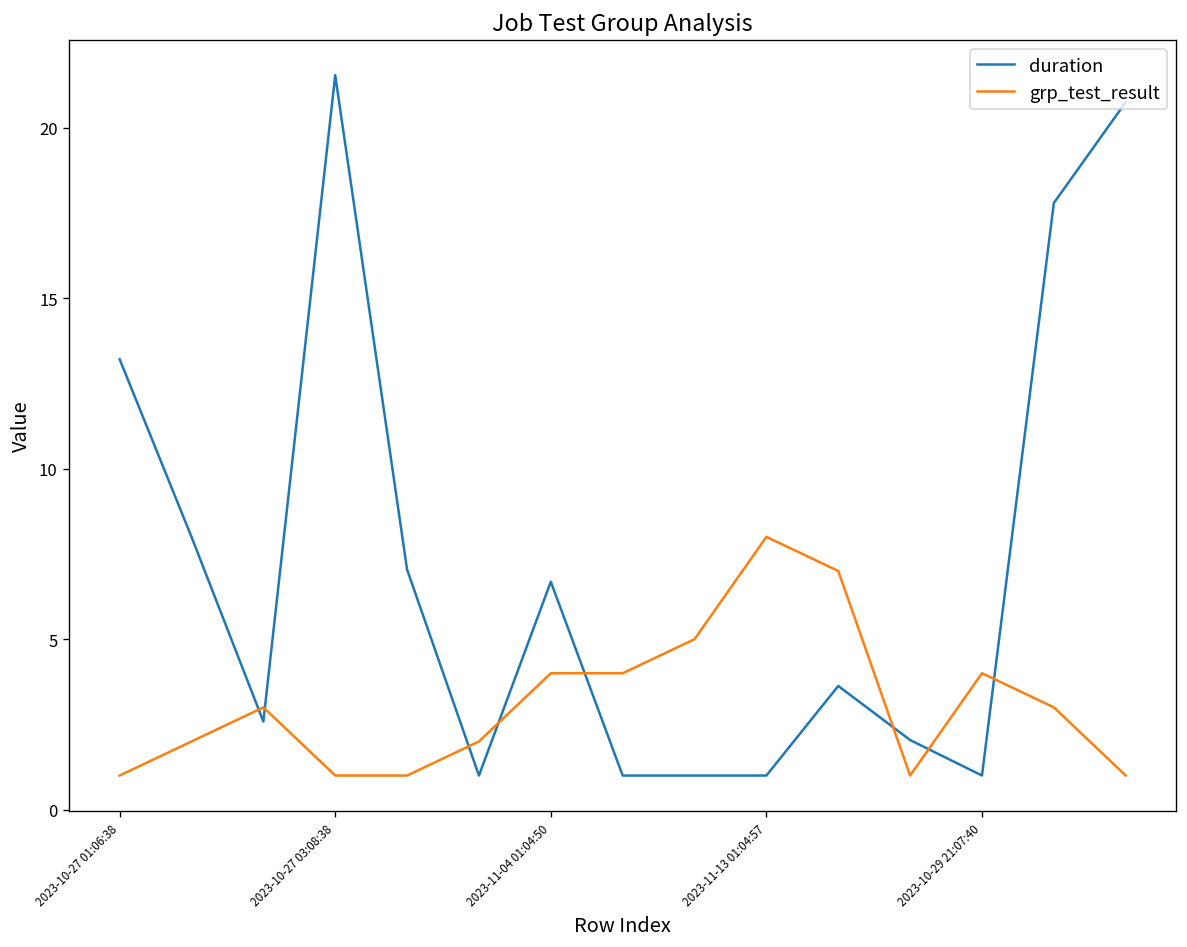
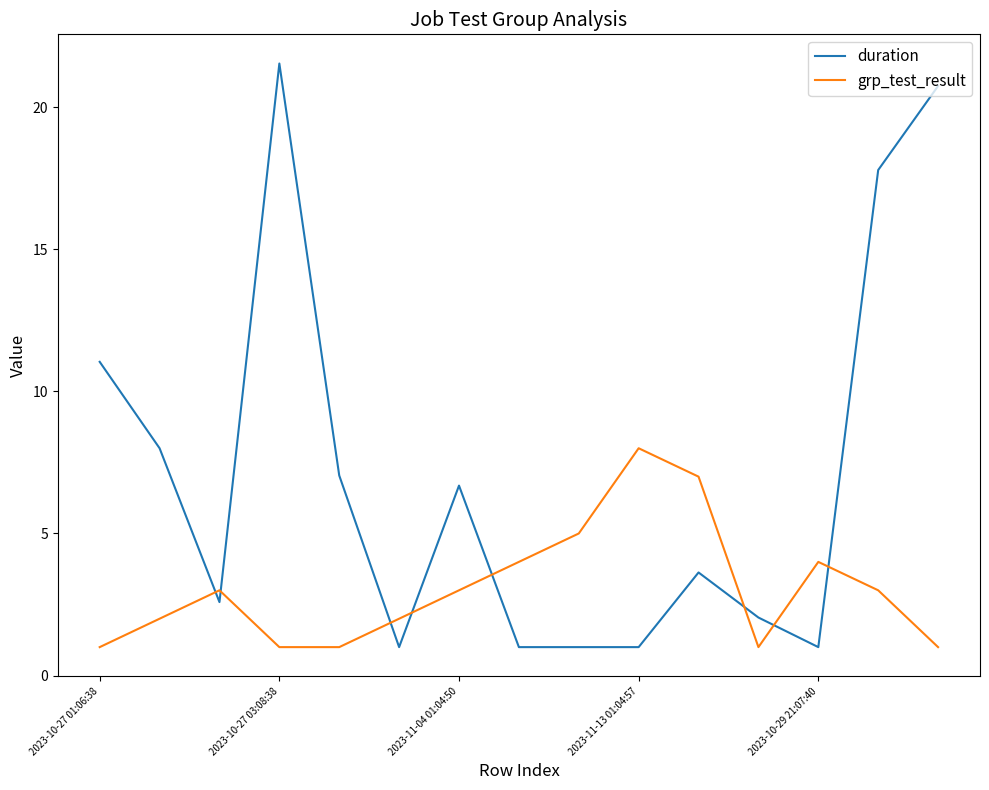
duration, 2023-10-27 01:06:38: 13.2 -> 11.0
grp_test_result, 2023-11-04 01:04:50: 4 -> 3
